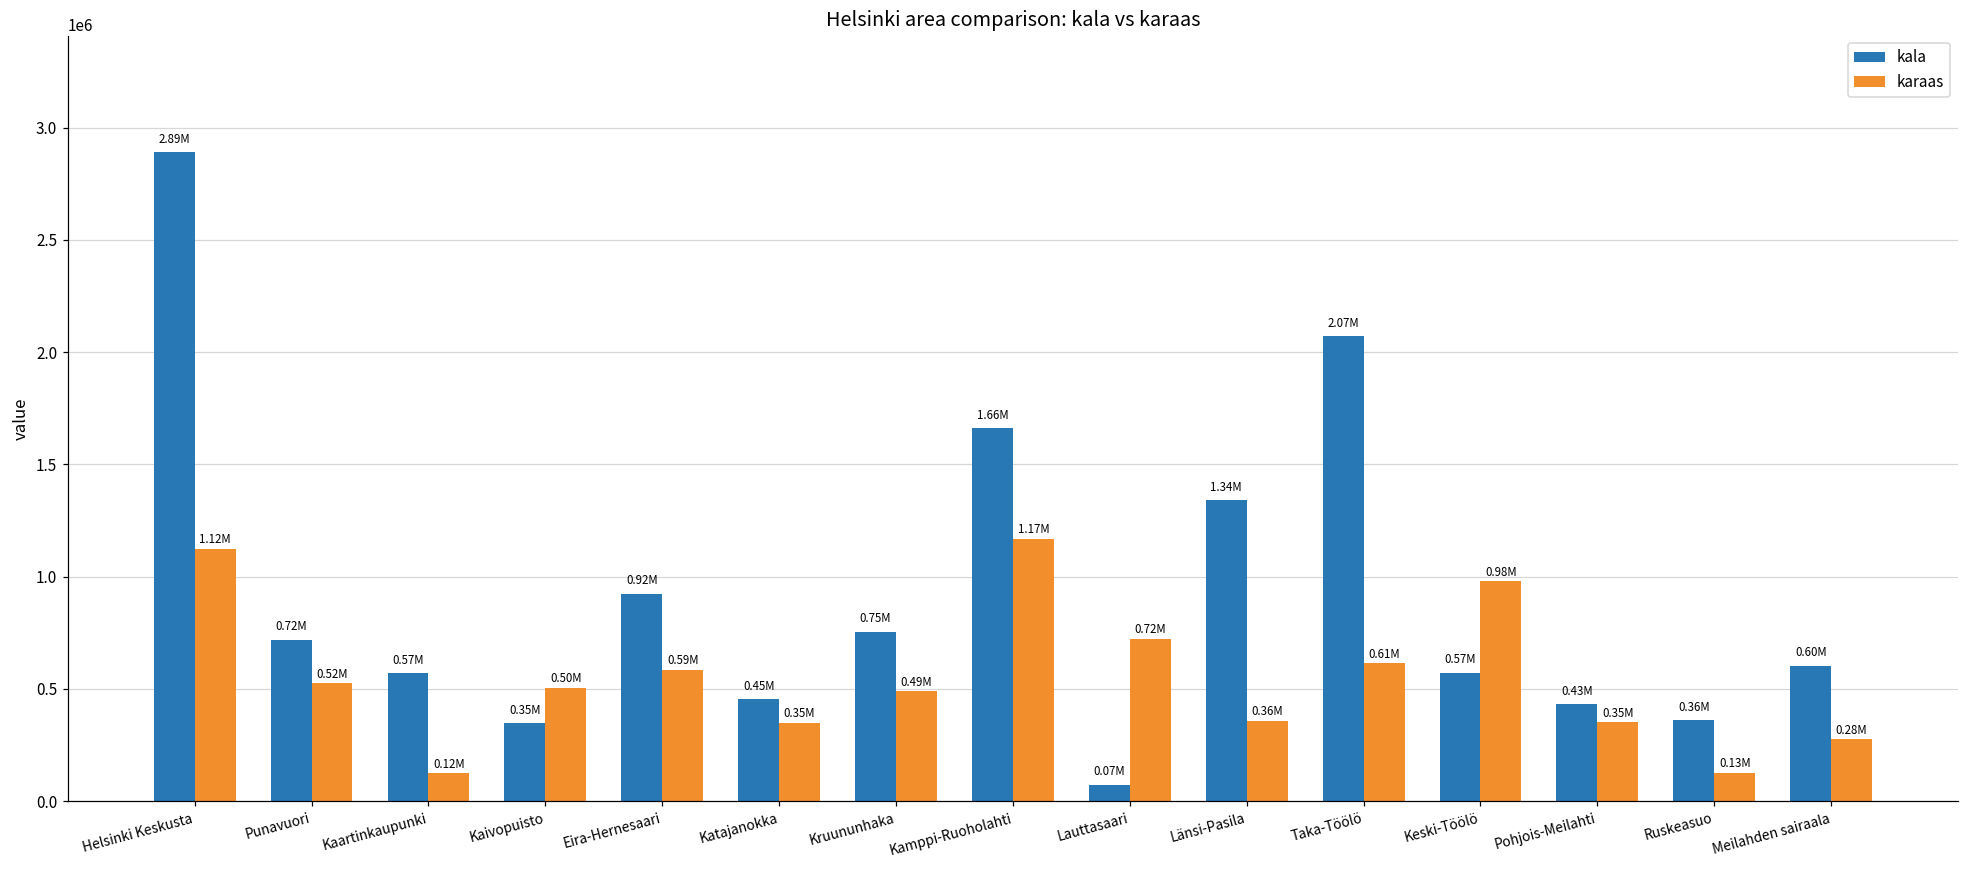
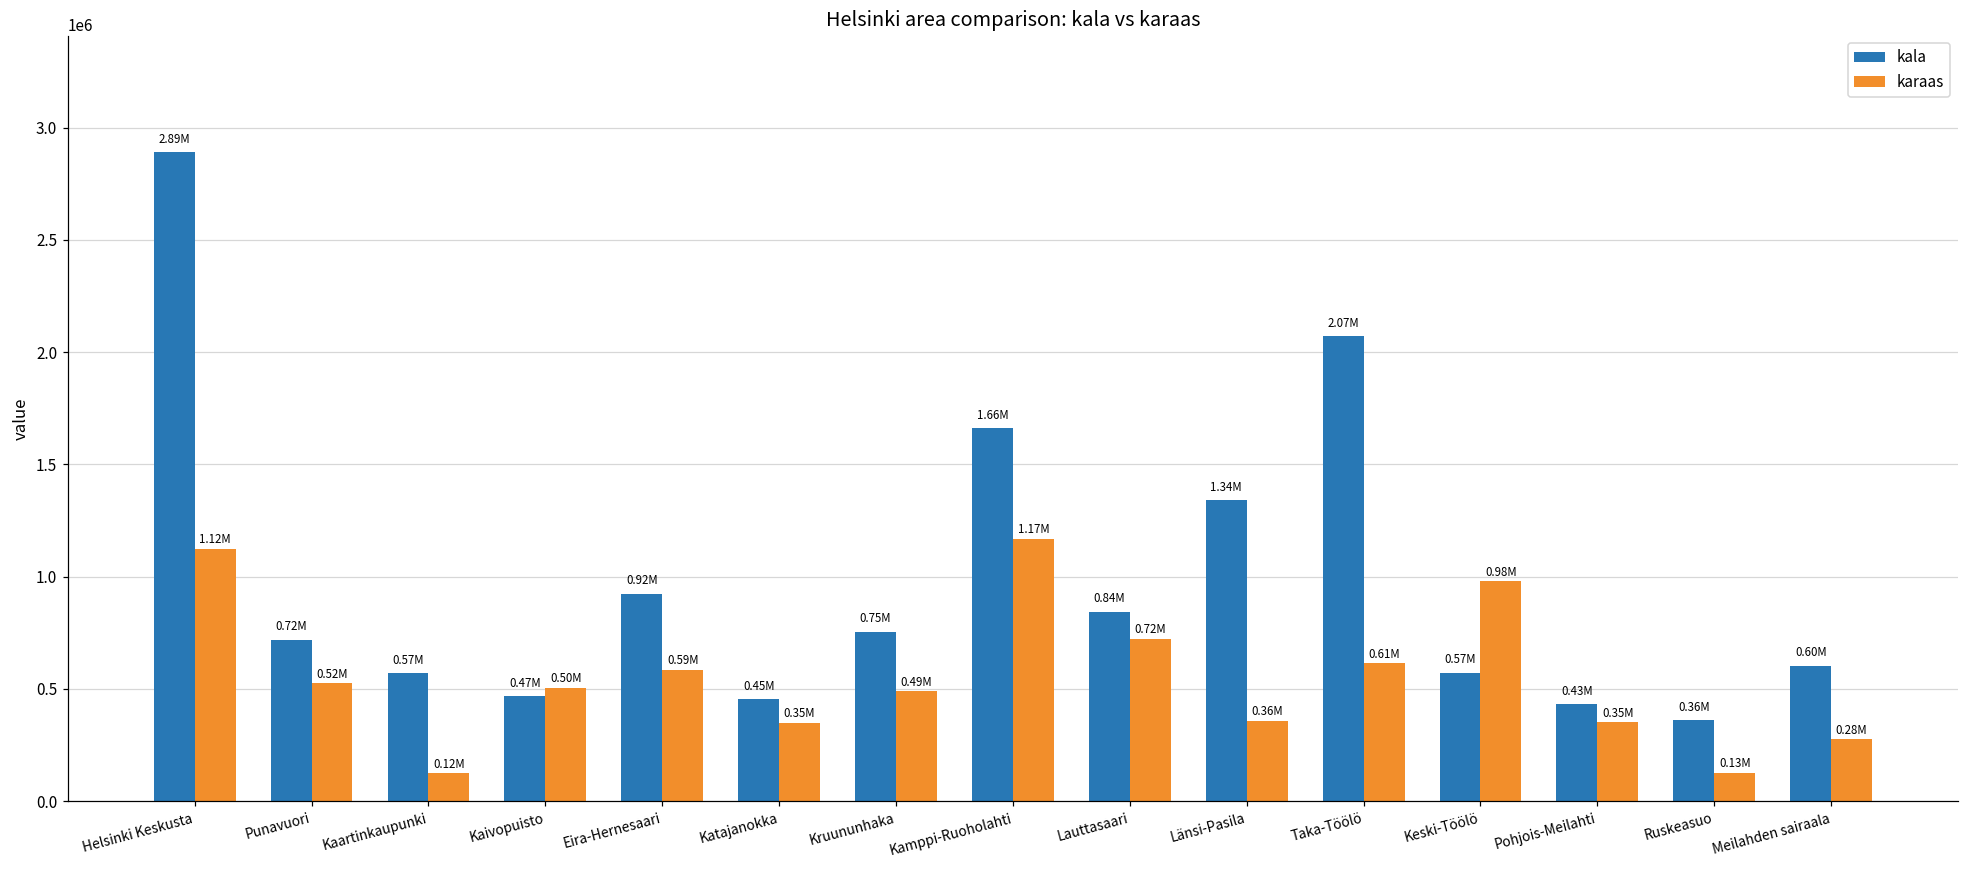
kala, Kaivopuisto: 0.35M -> 0.47M
kala, Lauttasaari: 0.07M -> 0.84M
